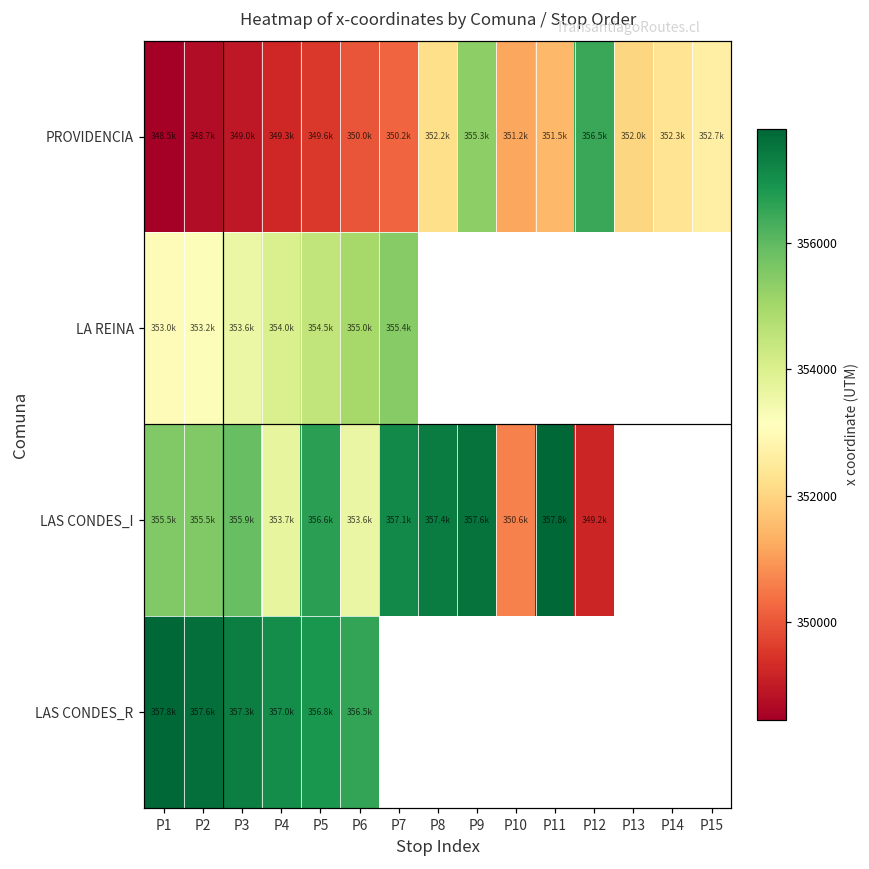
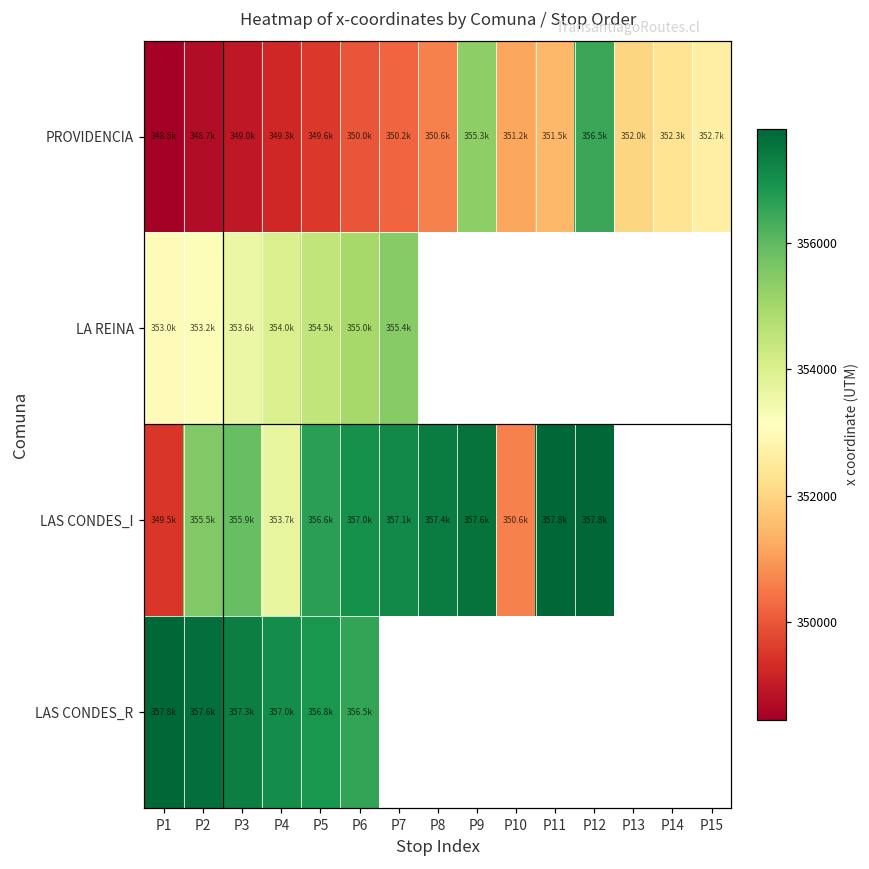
PROVIDENCIA, P8: 352.2k -> 350.6k
LAS CONDES_I, P1: 355.5k -> 349.5k
LAS CONDES_I, P6: 353.6k -> 357.0k
LAS CONDES_I, P12: 349.2k -> 357.8k
